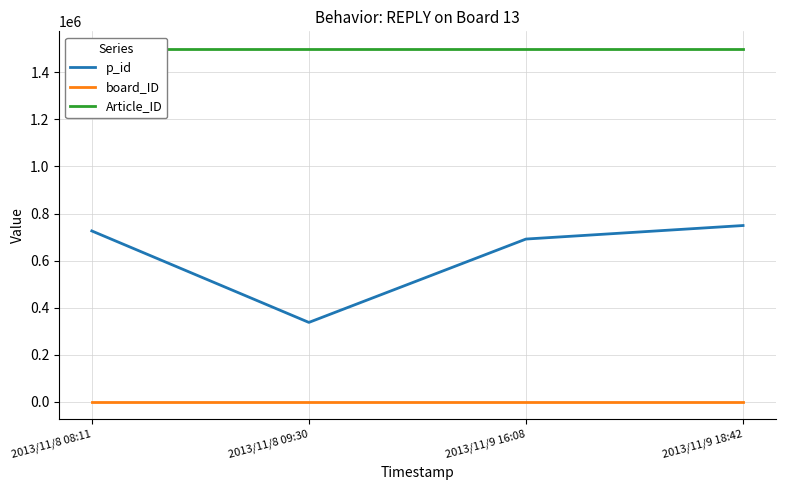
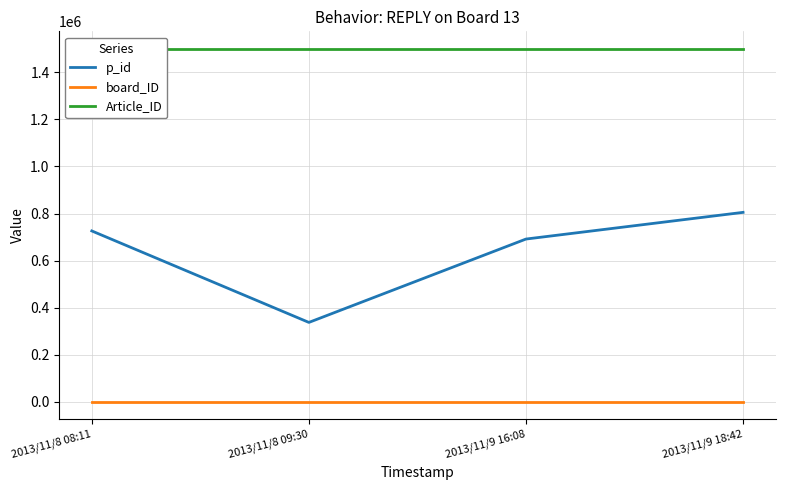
p_id, 2013/11/9 18:42: 750000 -> 800000
